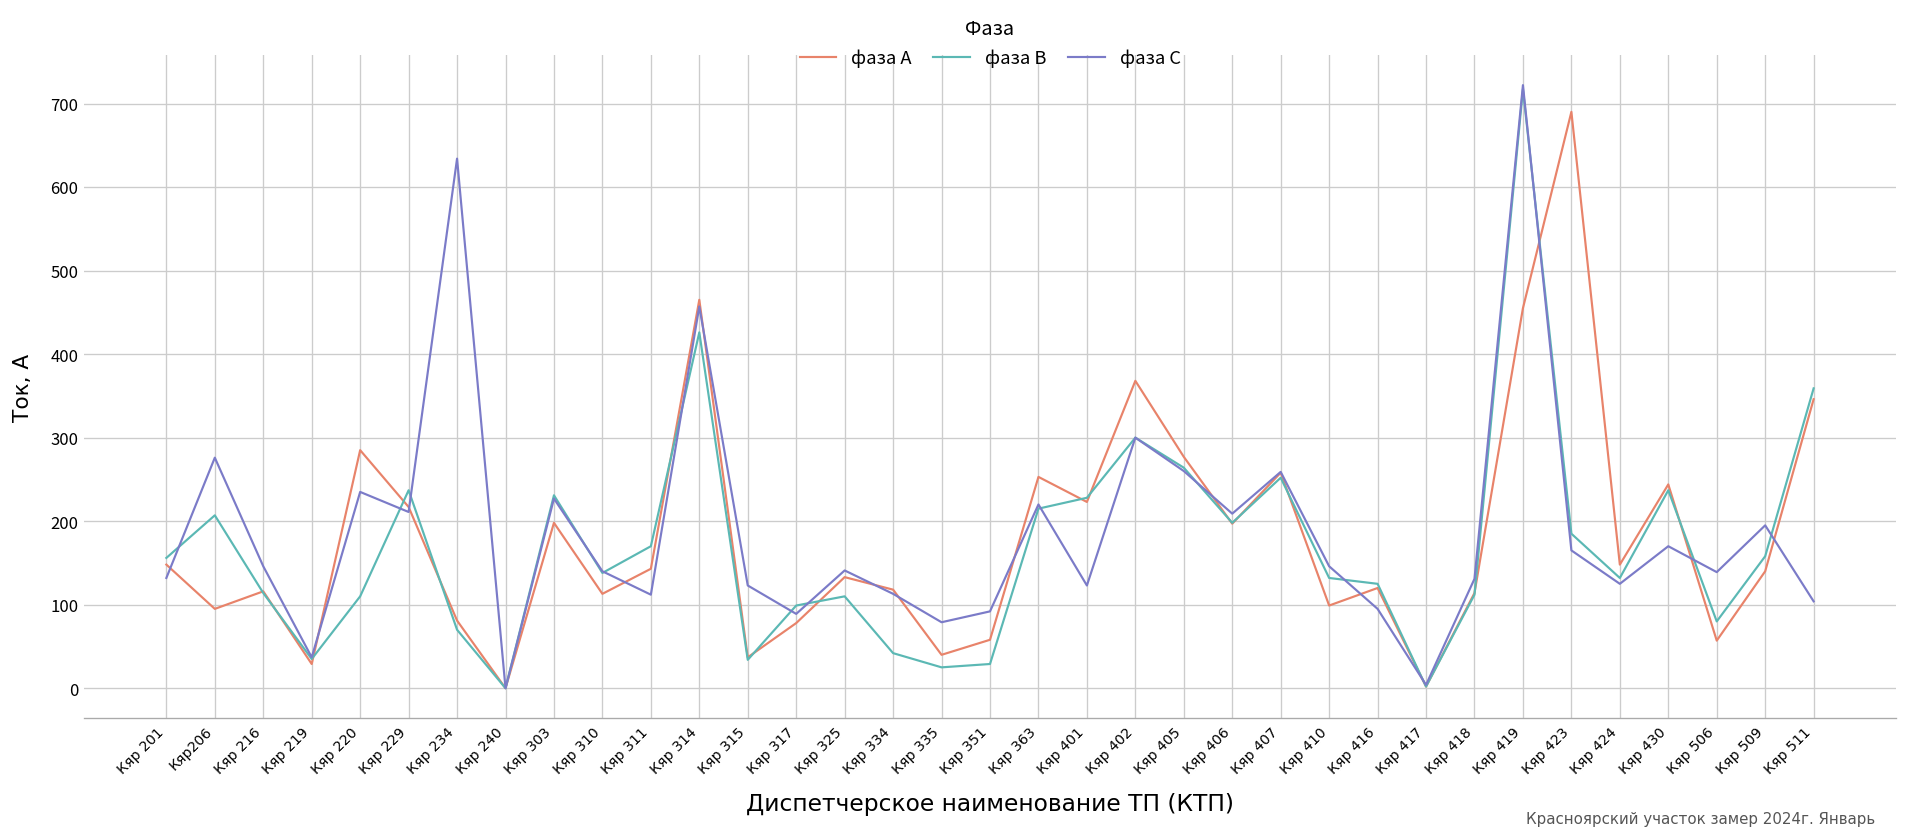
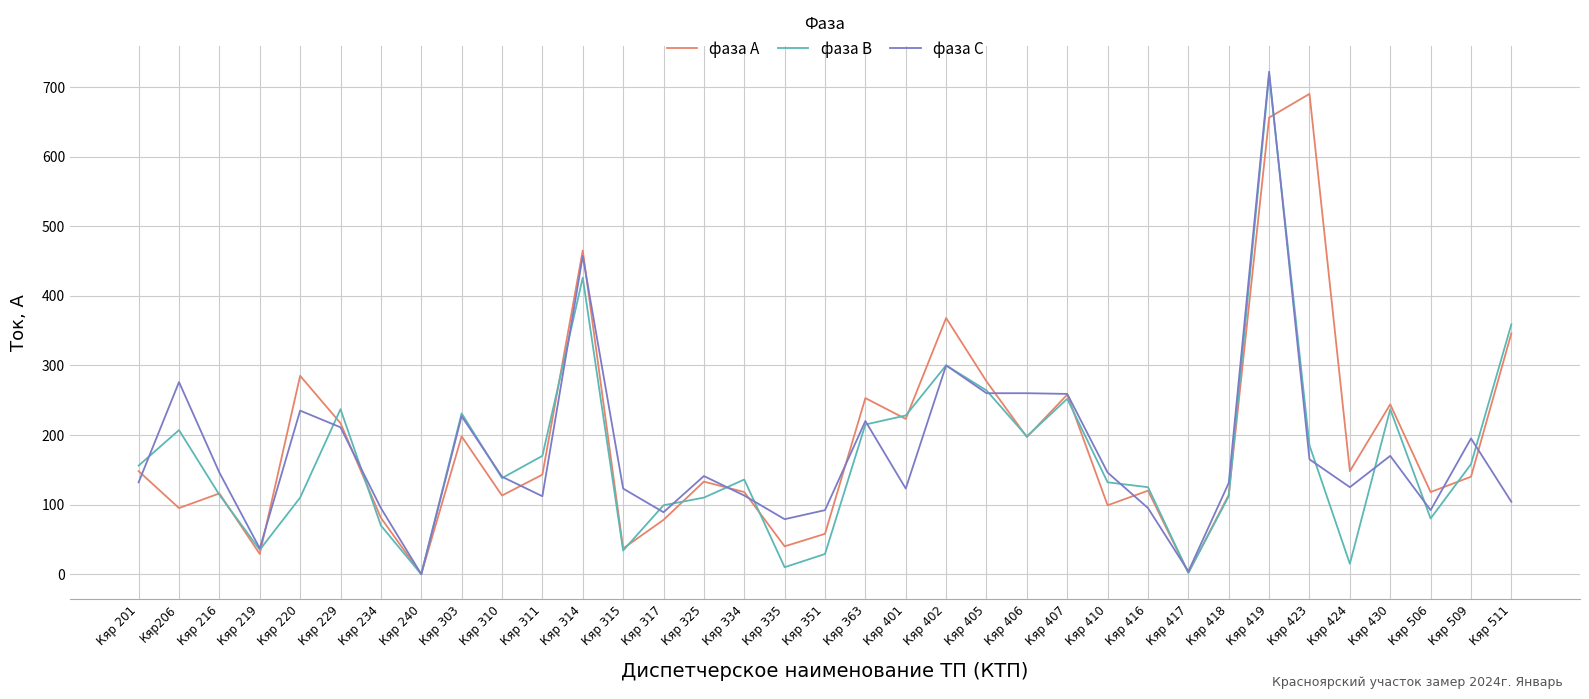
фаза С, Кяр 234: 630 -> 100
фаза В, Кяр 334: 40 -> 140
фаза В, Кяр 335: 30 -> 10
фаза С, Кяр 406: 210 -> 260
фаза А, Кяр 419: 460 -> 660
фаза В, Кяр 424: 130 -> 20
фаза А, Кяр 506: 60 -> 120
фаза С, Кяр 506: 140 -> 90
